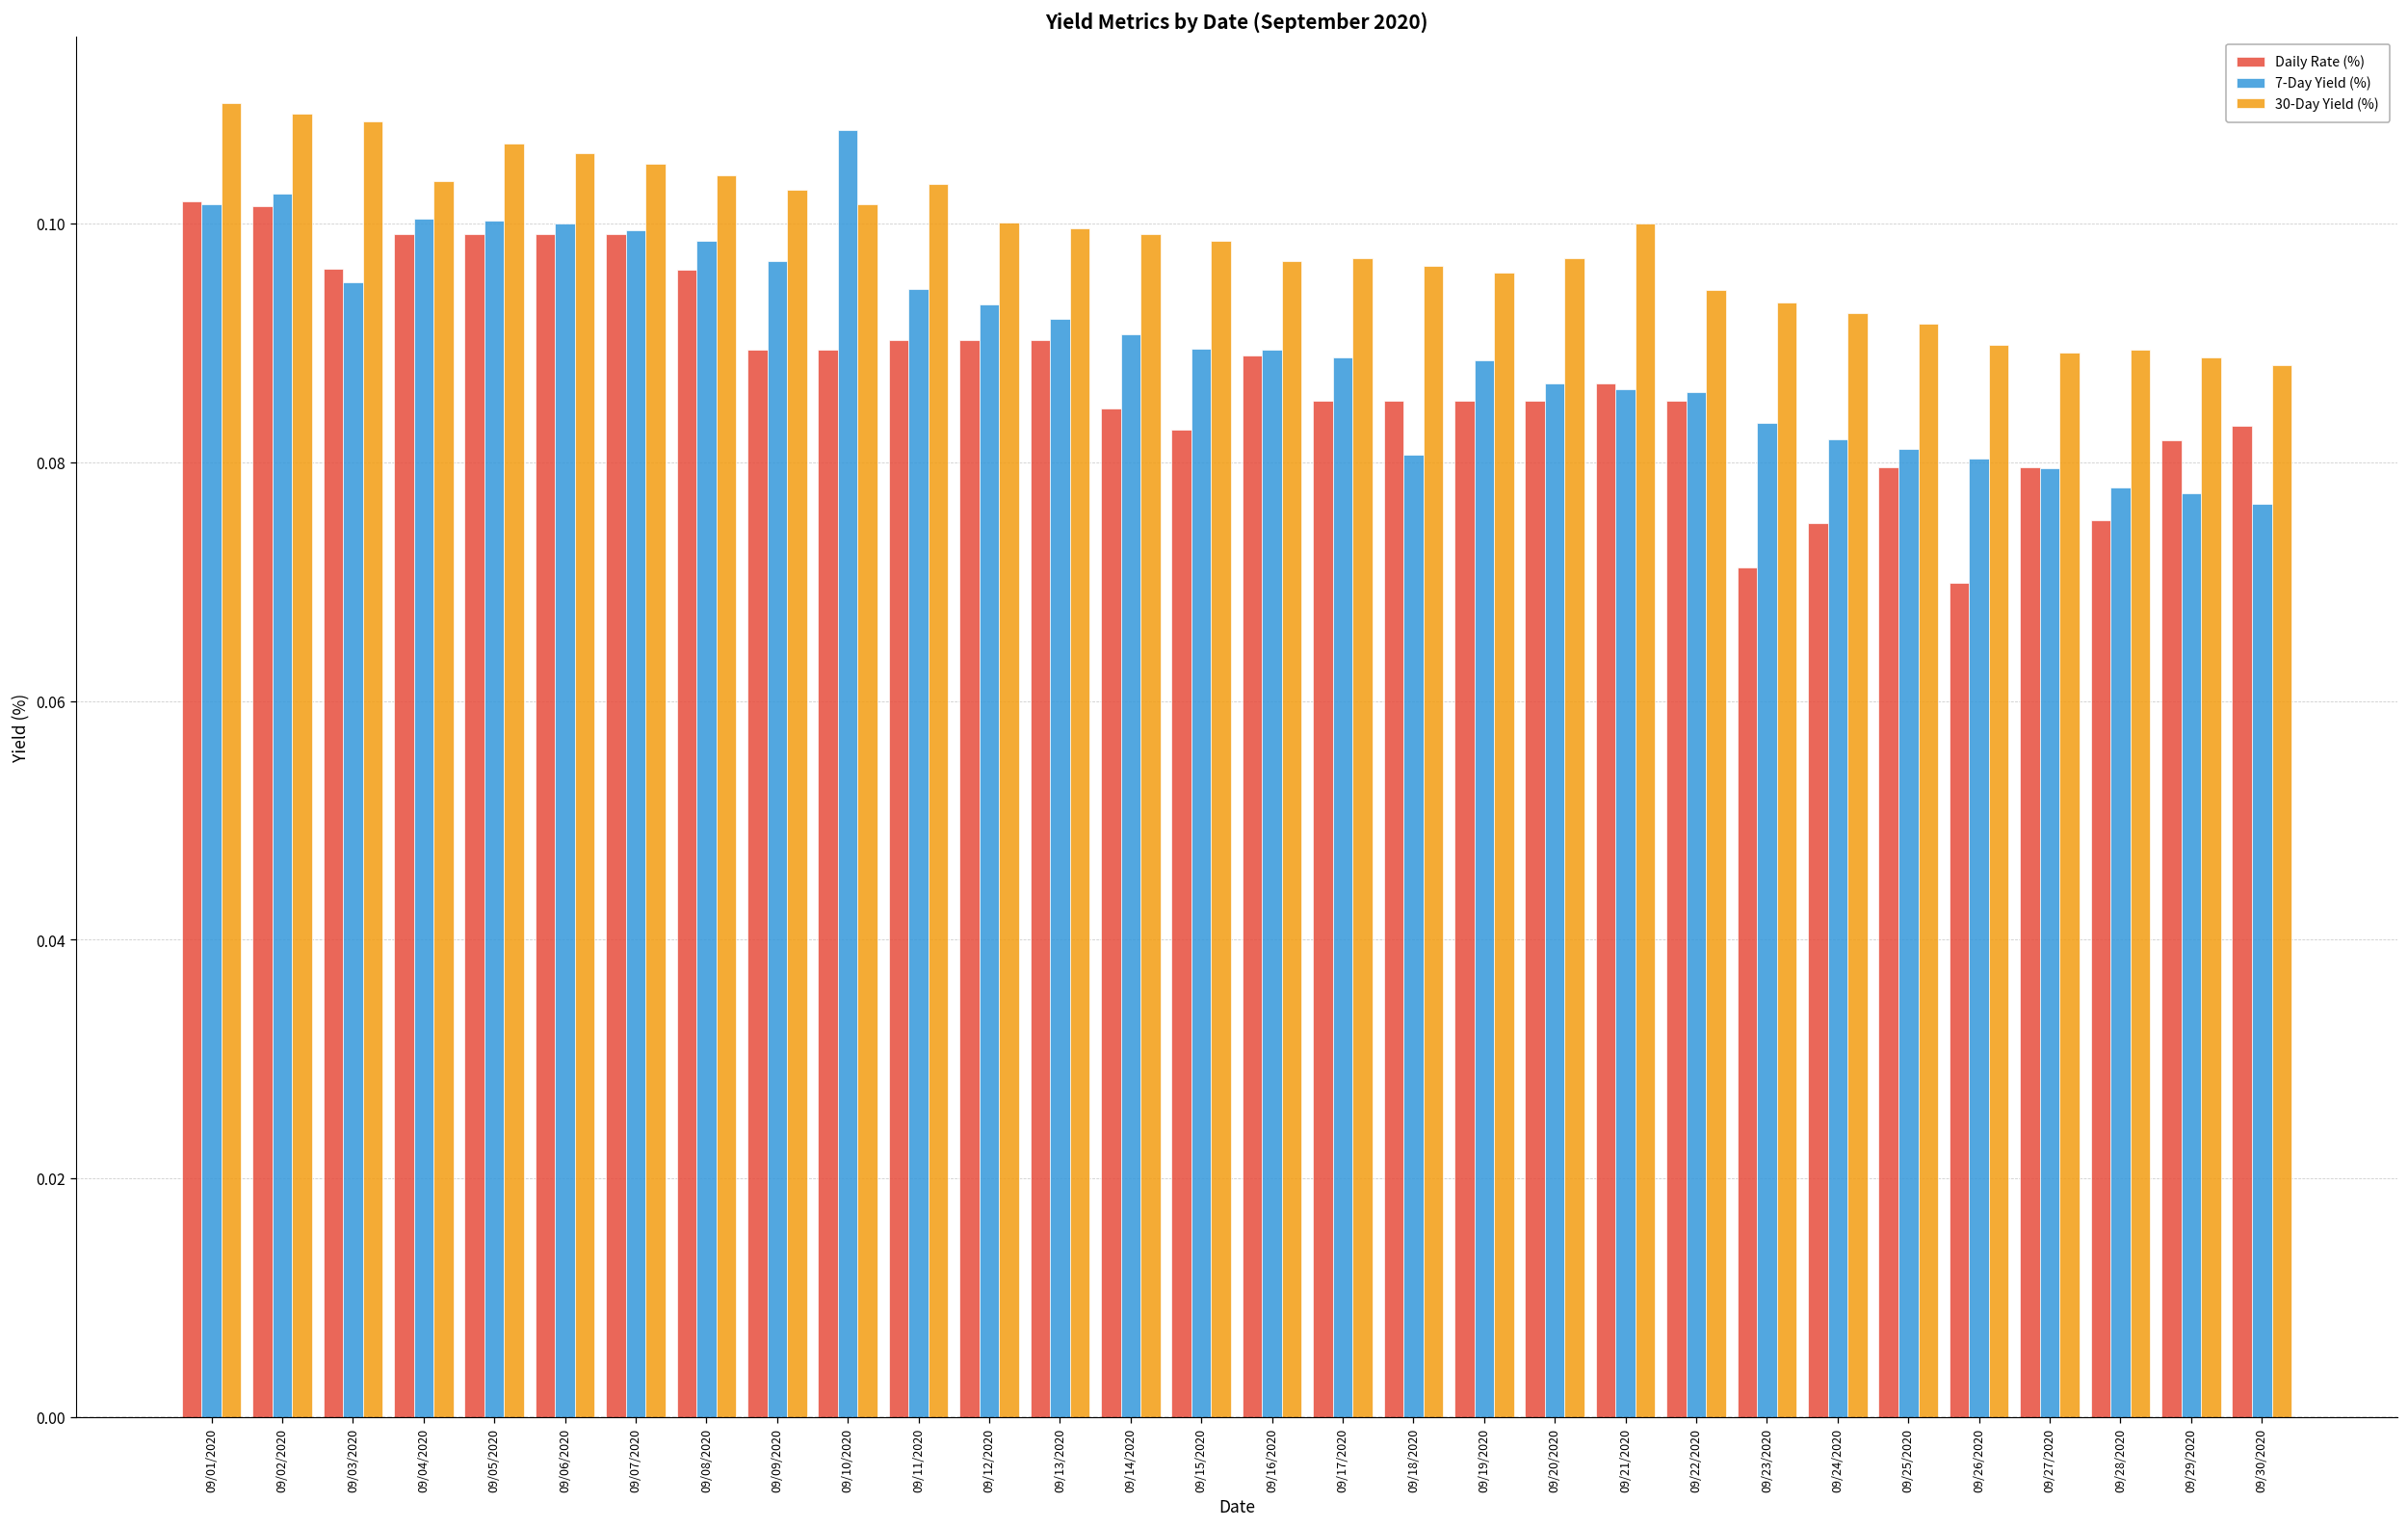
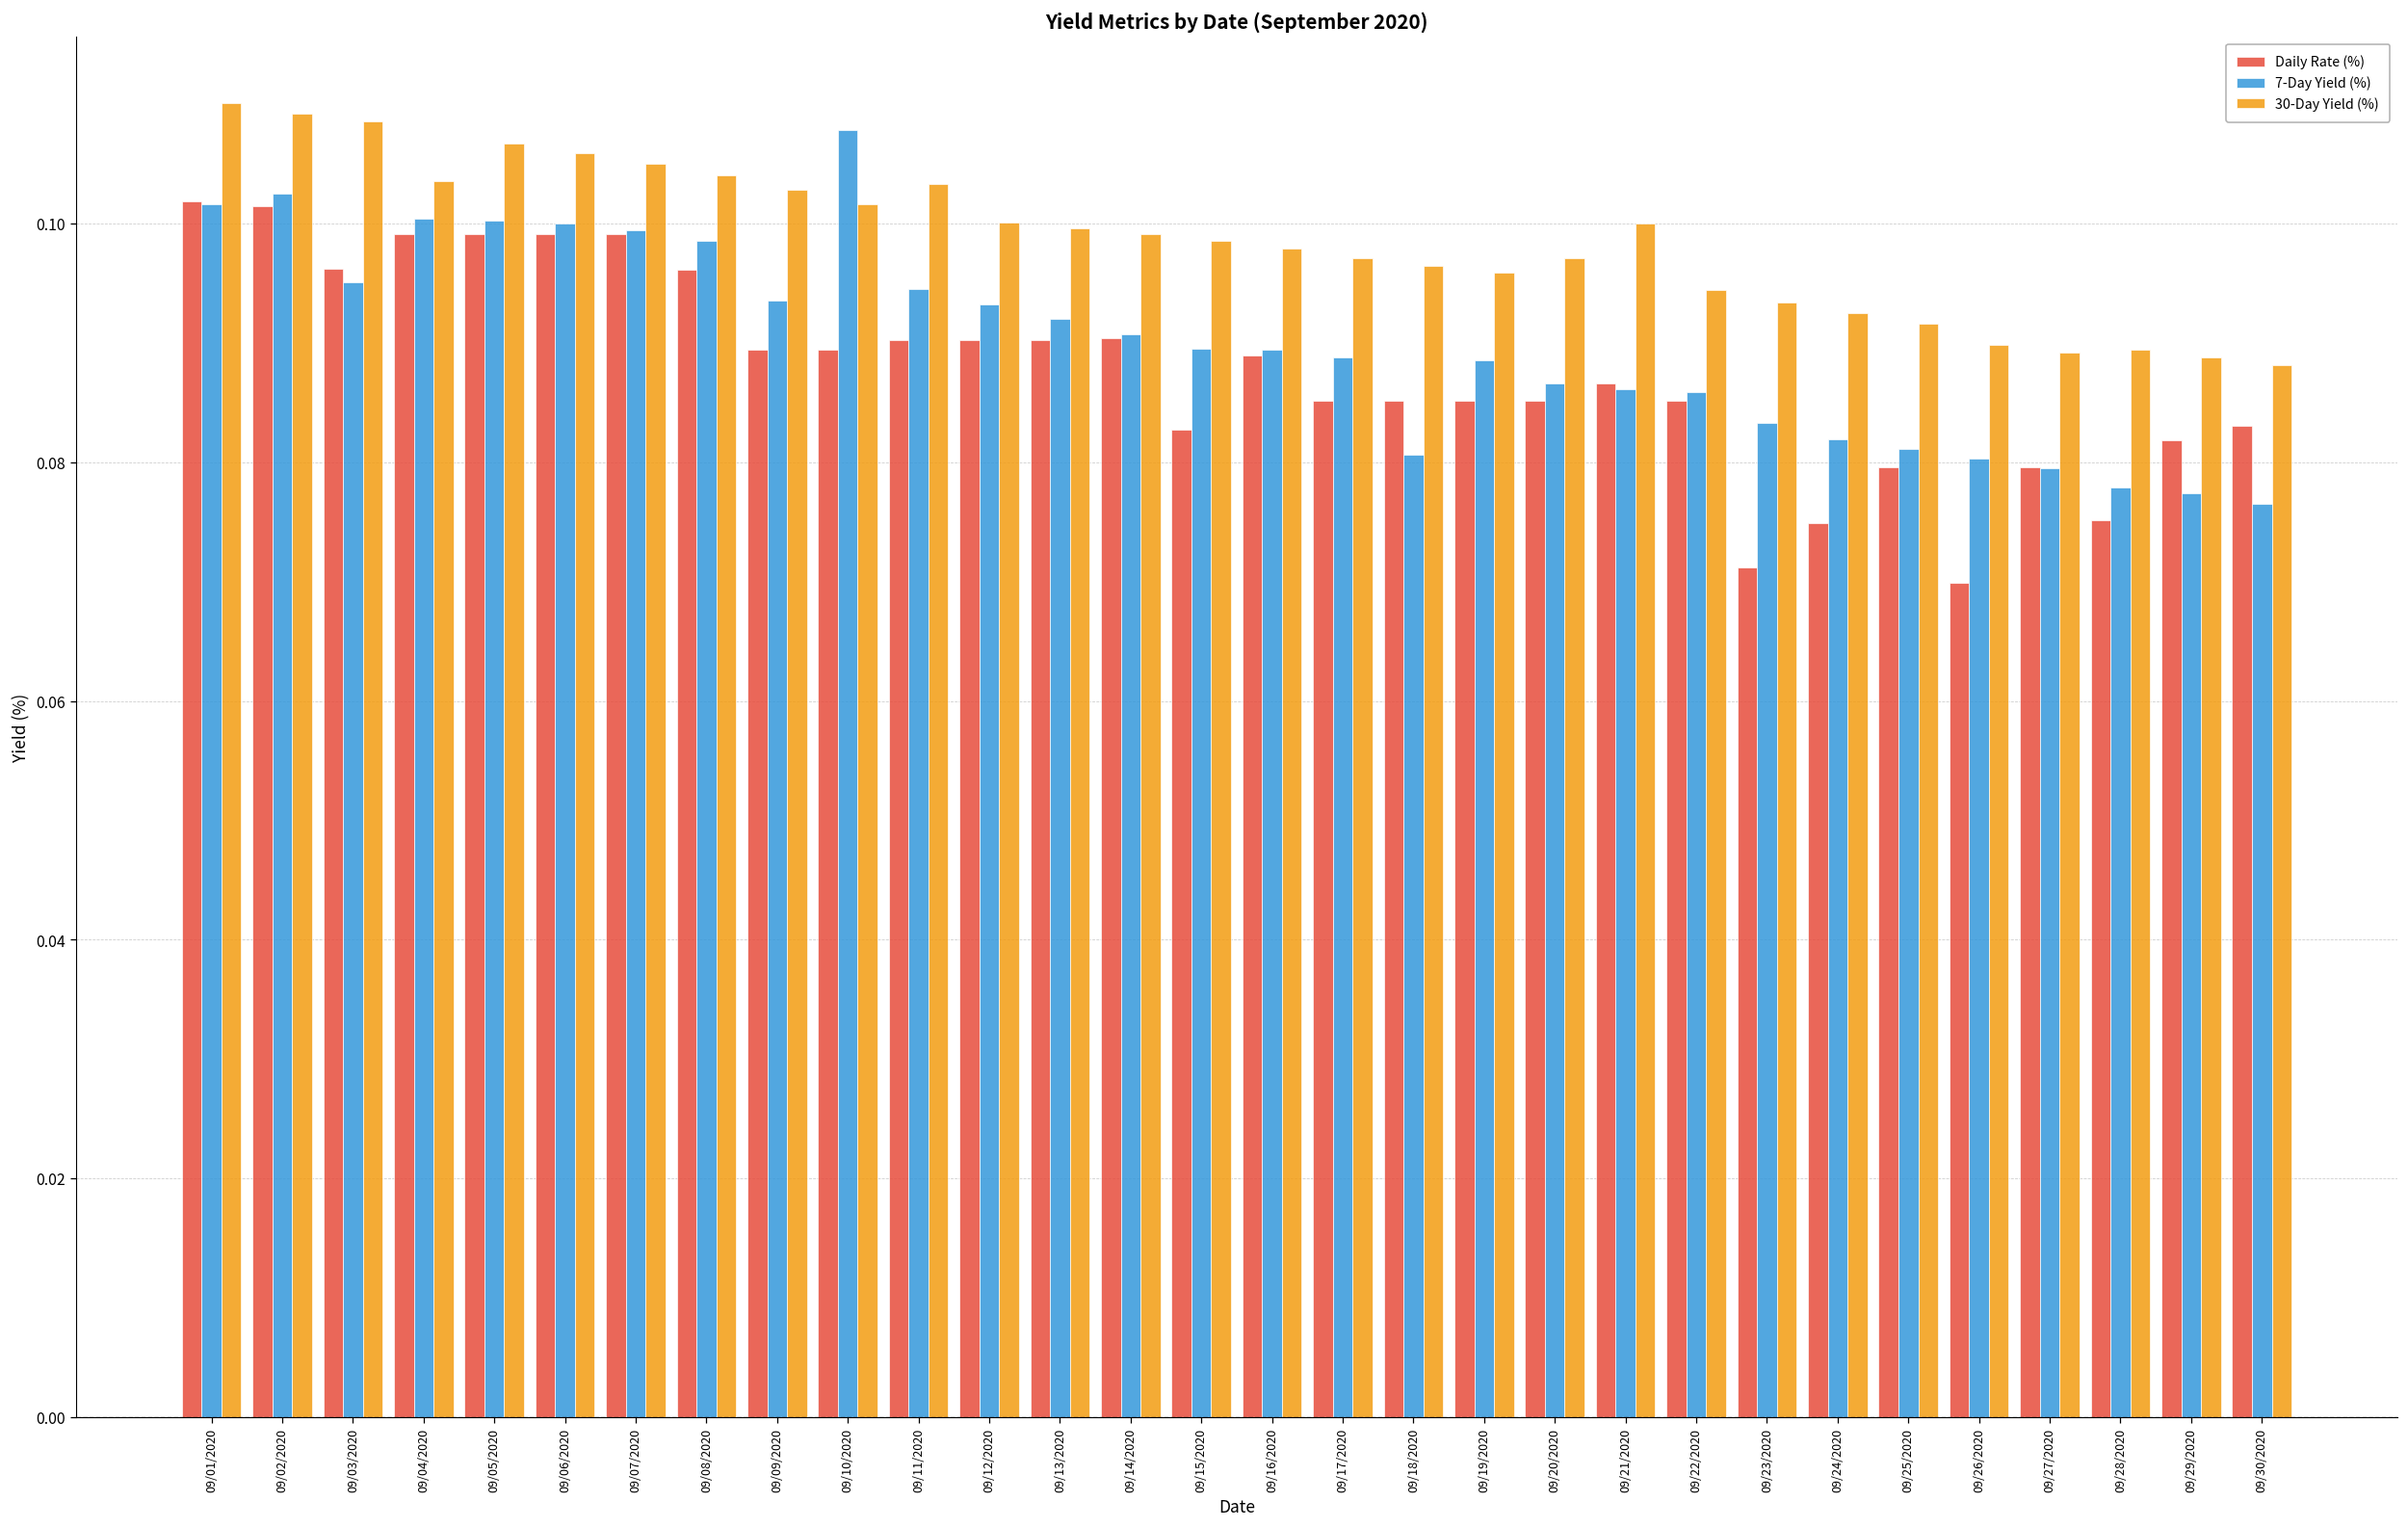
7-Day Yield (%), 09/09/2020: 0.0968 -> 0.0935
Daily Rate (%), 09/14/2020: 0.0845 -> 0.0904
30-Day Yield (%), 09/16/2020: 0.0968 -> 0.0979
